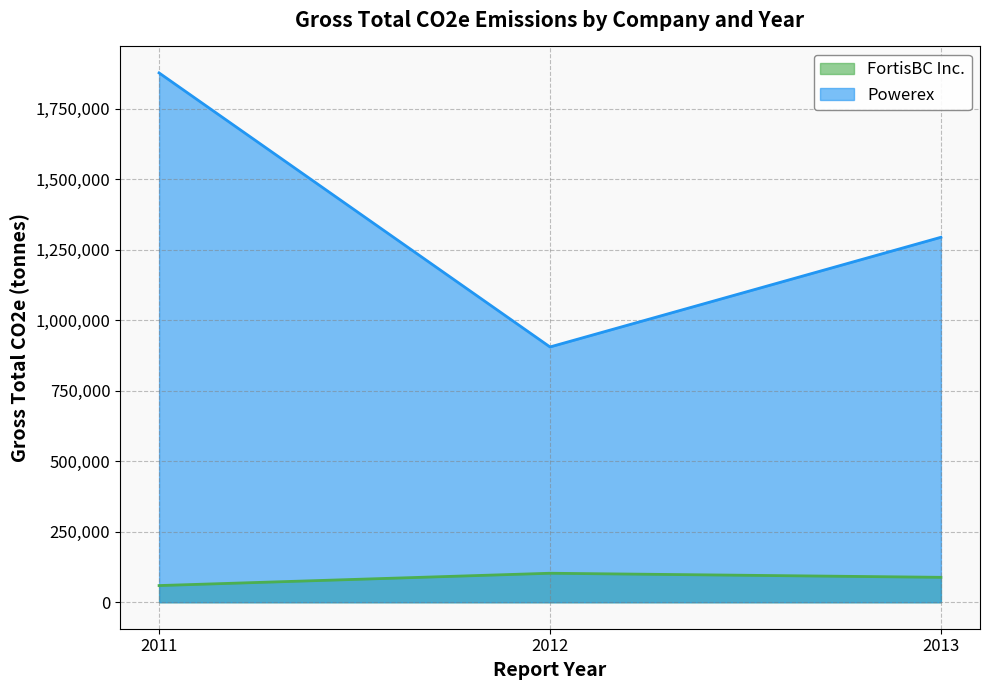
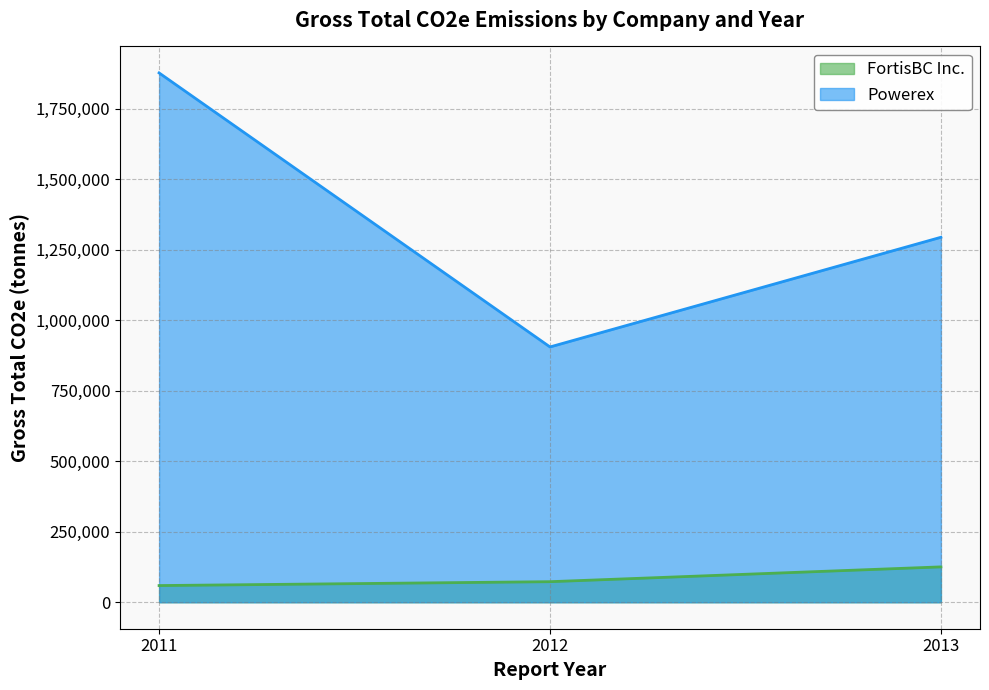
FortisBC Inc., 2012: 100,000 -> 70,000
FortisBC Inc., 2013: 90,000 -> 130,000
